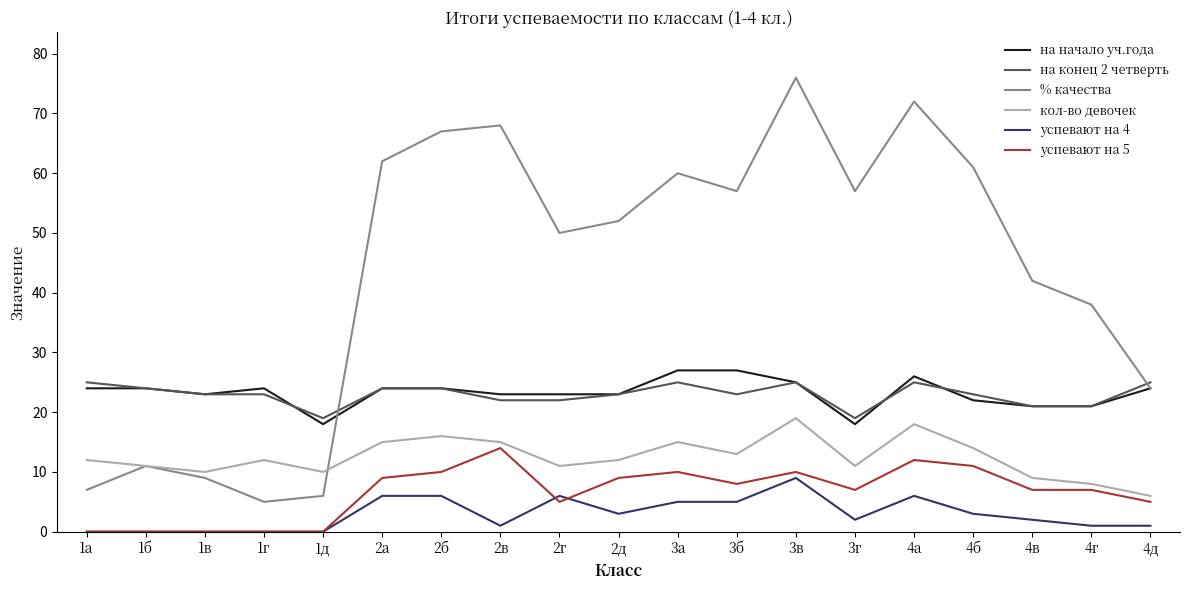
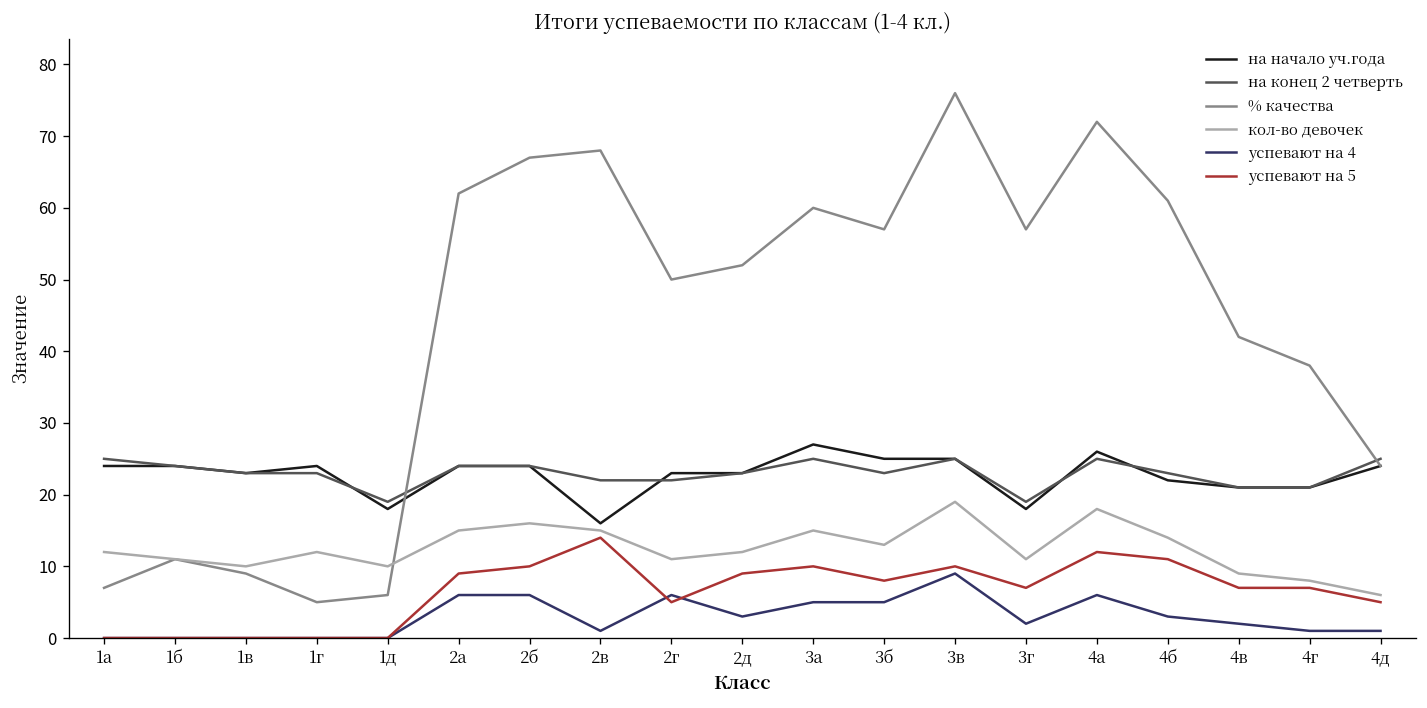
на начало уч.года, 2в: 23 -> 16
на начало уч.года, 3б: 27 -> 25
